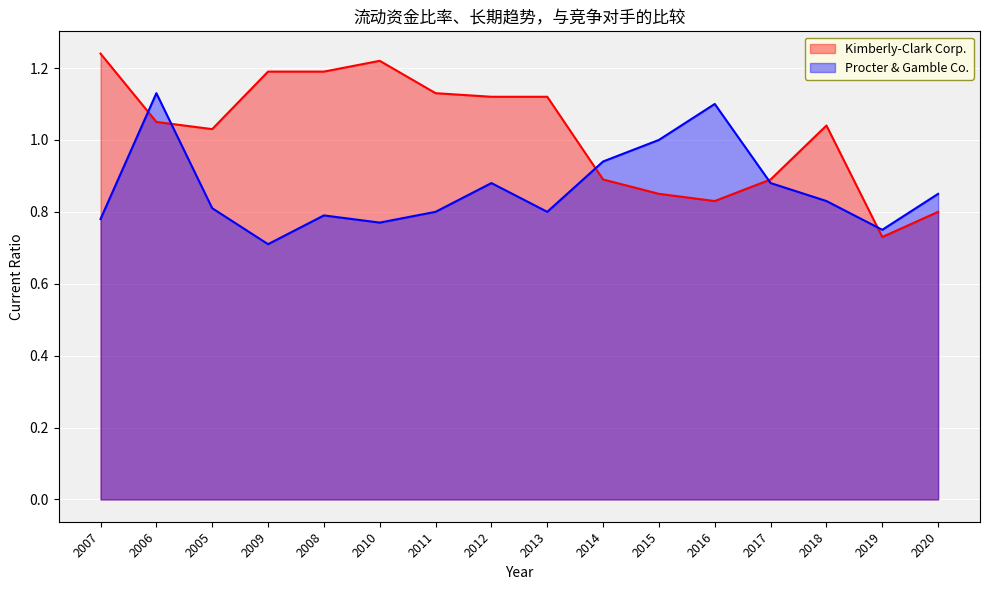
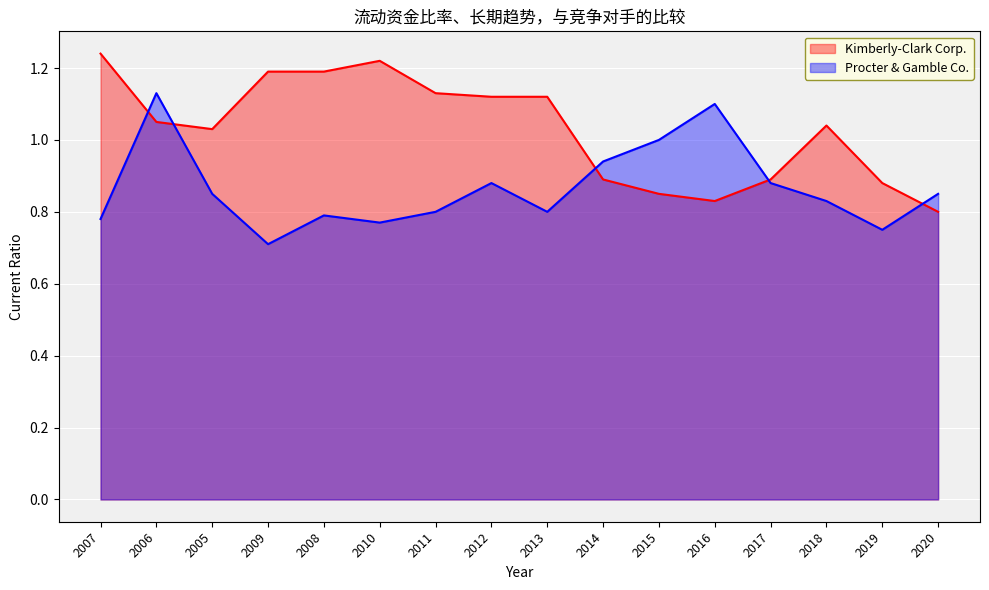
Procter & Gamble Co., 2005: 0.81 -> 0.85
Kimberly-Clark Corp., 2019: 0.73 -> 0.88
